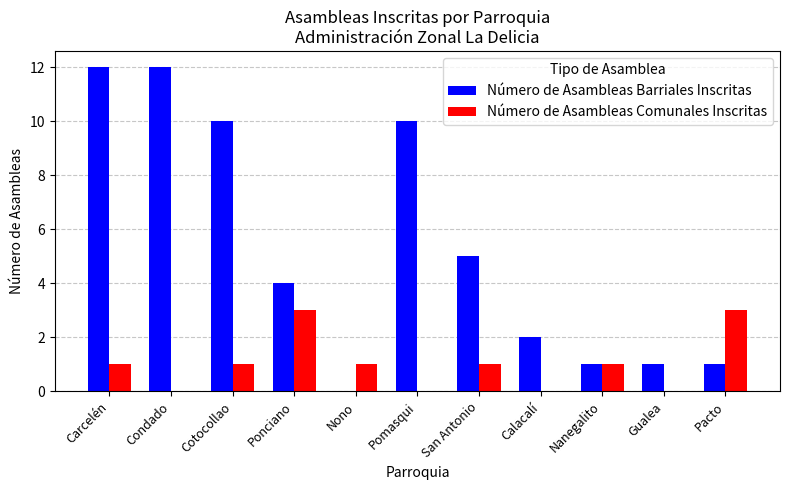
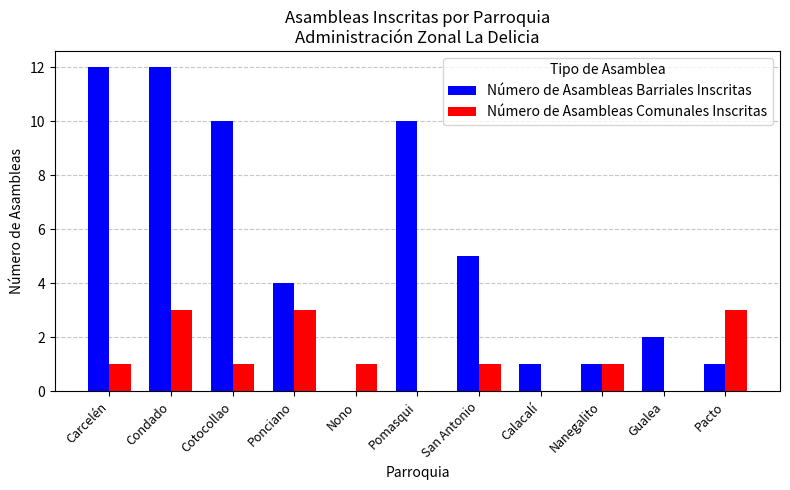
Número de Asambleas Comunales Inscritas, Condado: 0 -> 3
Número de Asambleas Barriales Inscritas, Calacalí: 2 -> 1
Número de Asambleas Barriales Inscritas, Gualea: 1 -> 2
